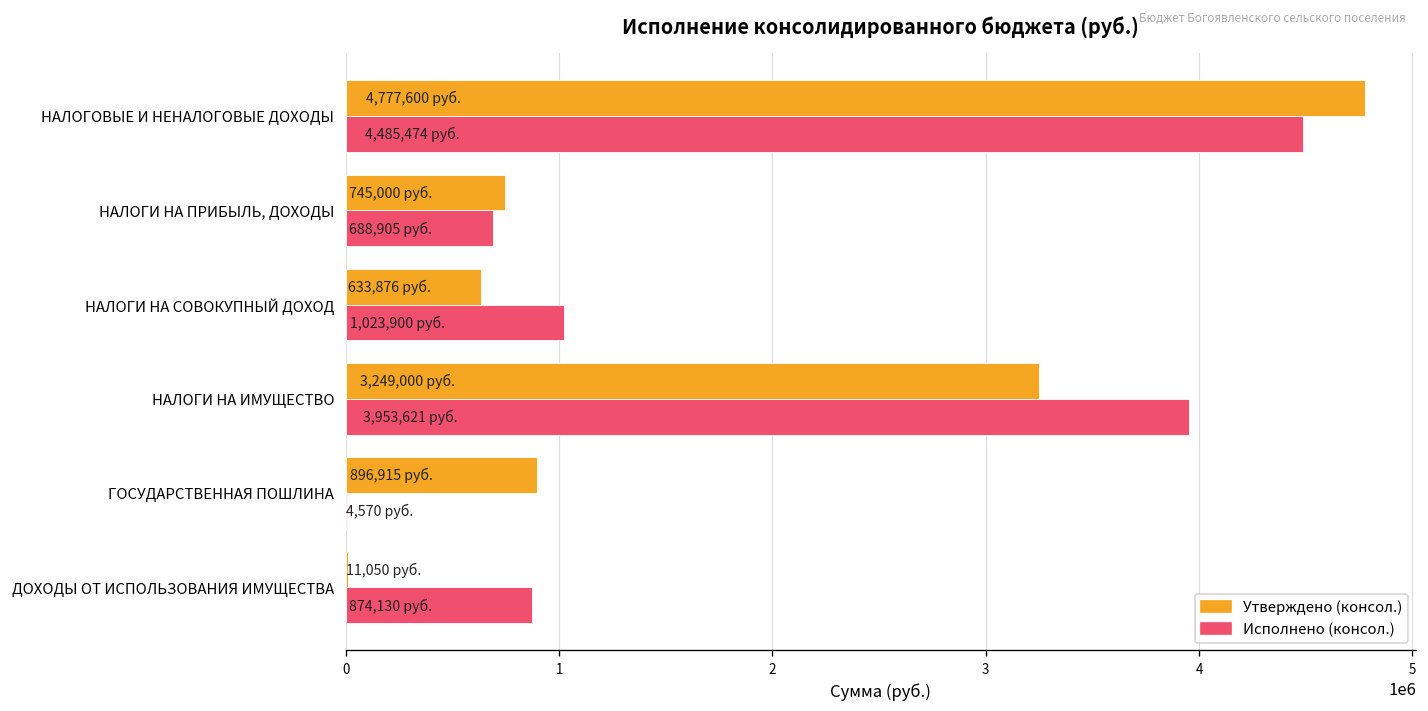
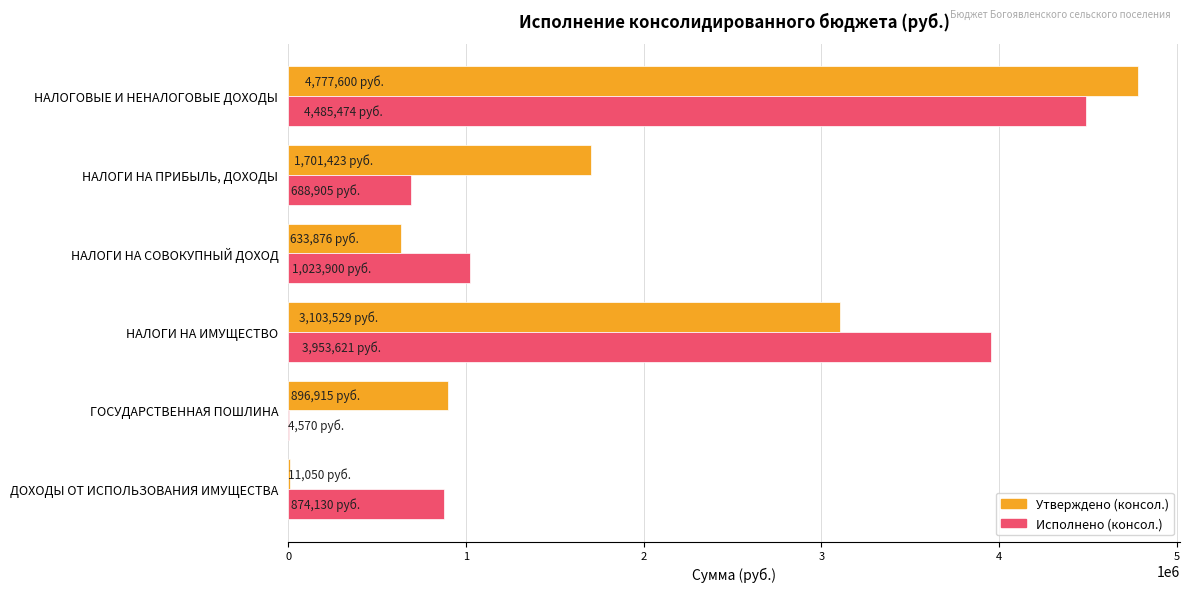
Утверждено (консол.), НАЛОГИ НА ПРИБЫЛЬ, ДОХОДЫ: 745,000 -> 1,701,423
Утверждено (консол.), НАЛОГИ НА ИМУЩЕСТВО: 3,249,000 -> 3,103,529
